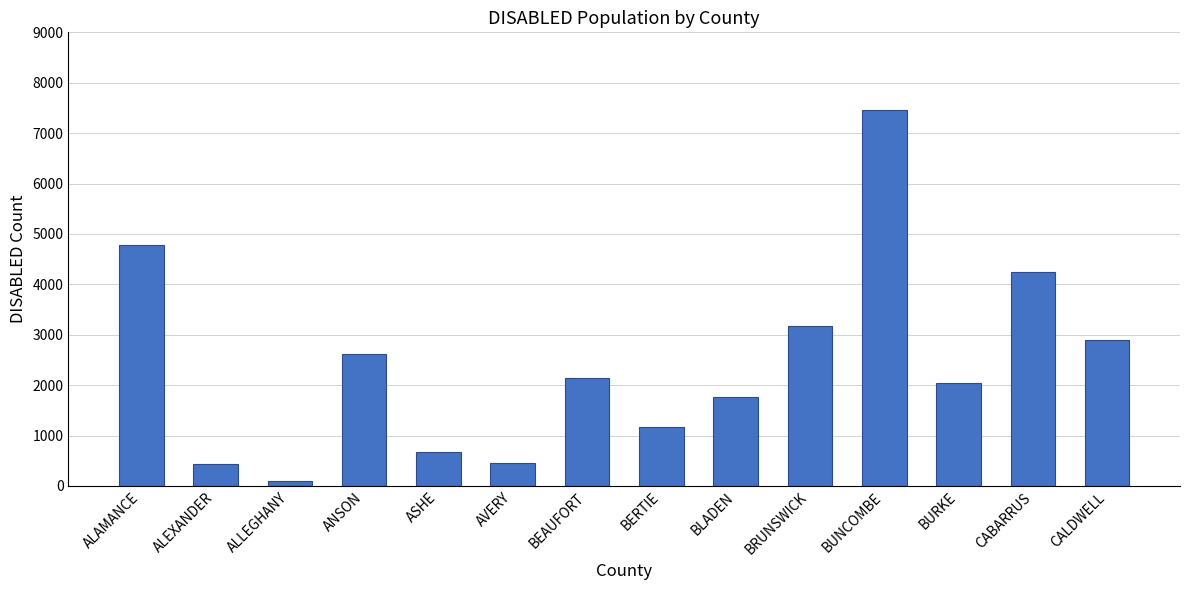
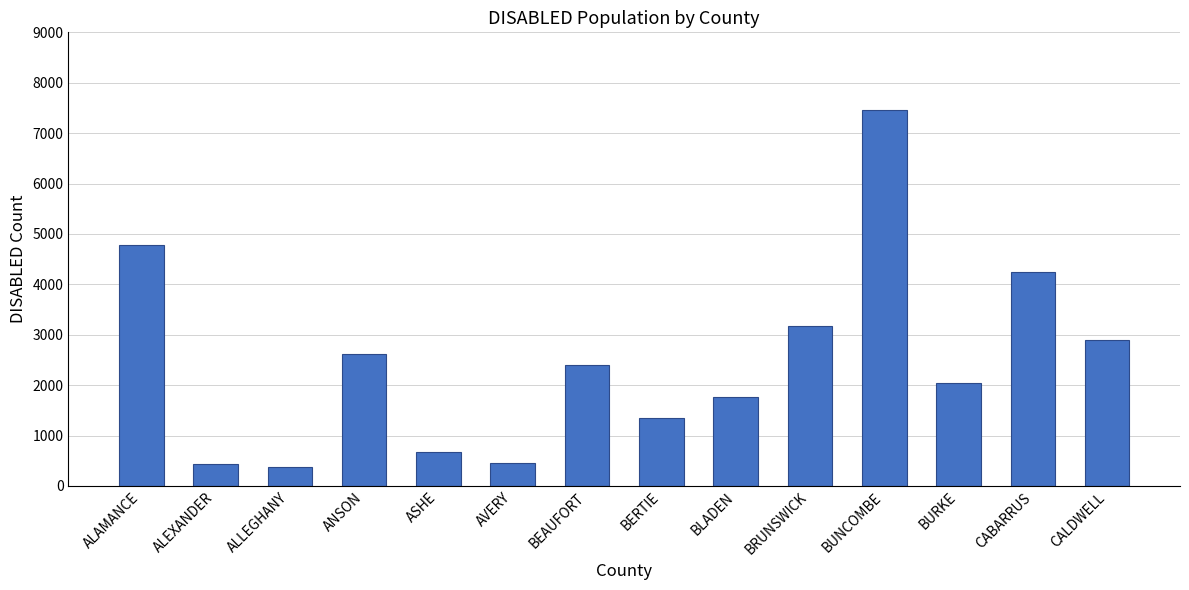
ALLEGHANY: 100 -> 400
BEAUFORT: 2100 -> 2400
BERTIE: 1200 -> 1400
